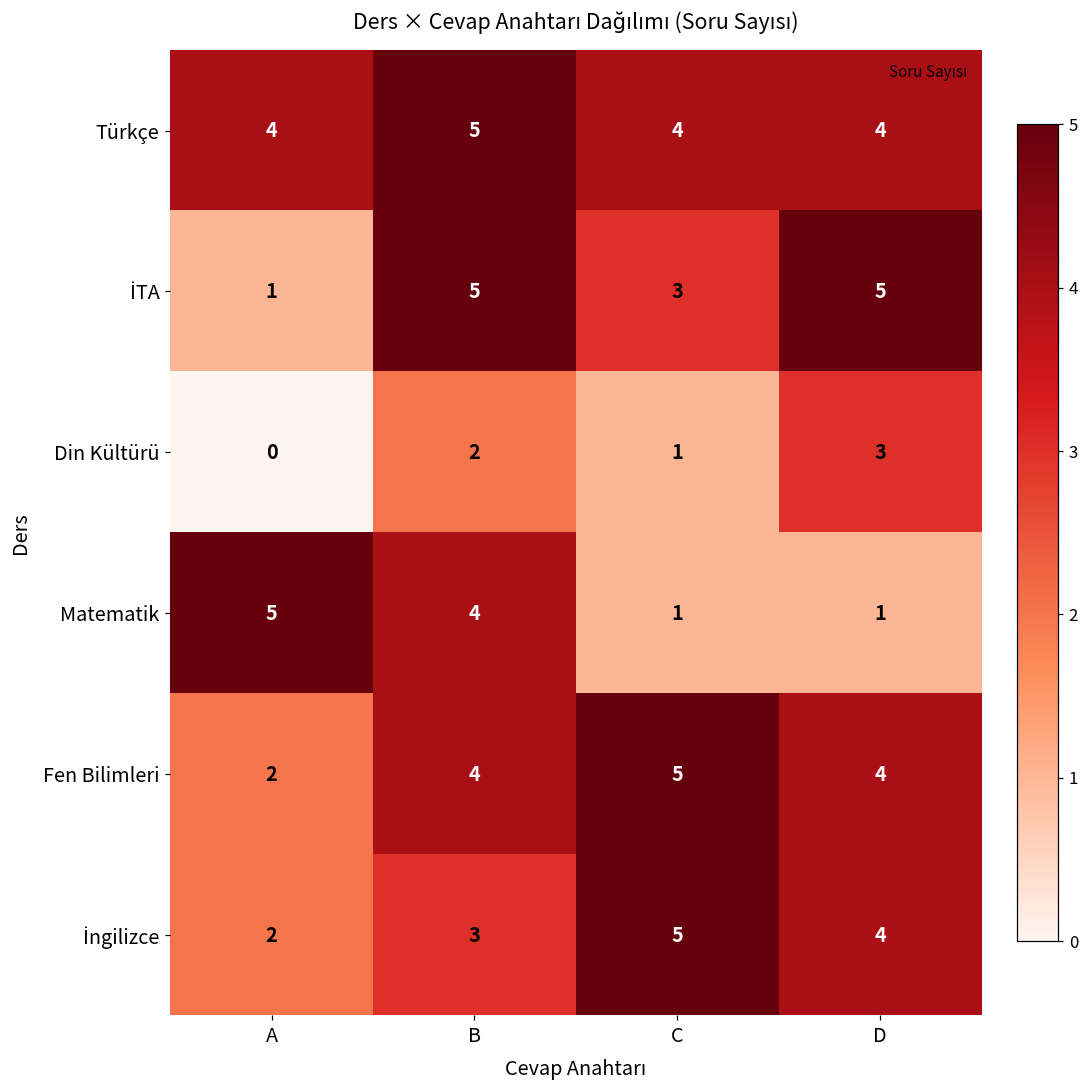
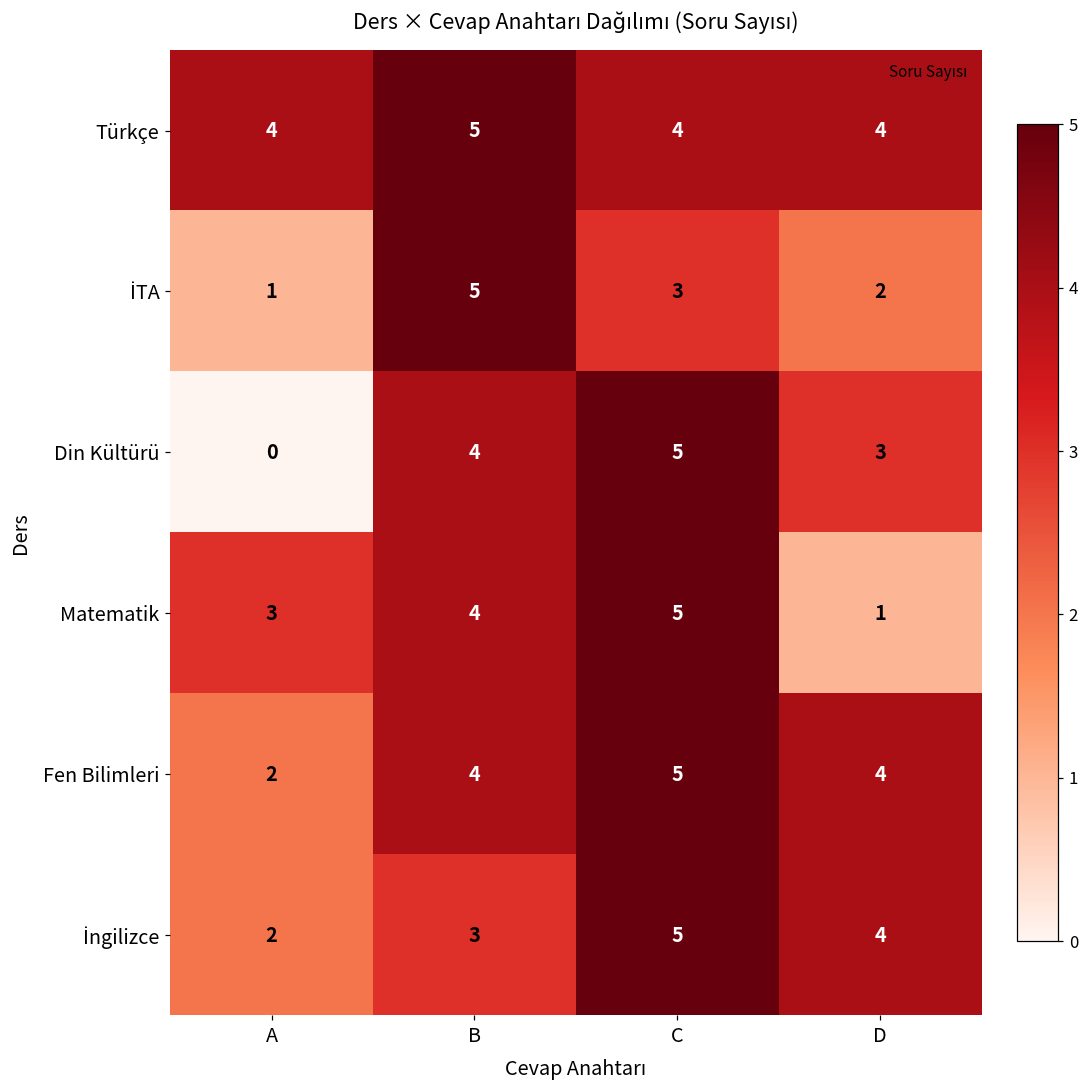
İTA, D: 5 -> 2
Din Kültürü, B: 2 -> 4
Din Kültürü, C: 1 -> 5
Matematik, A: 5 -> 3
Matematik, C: 1 -> 5
